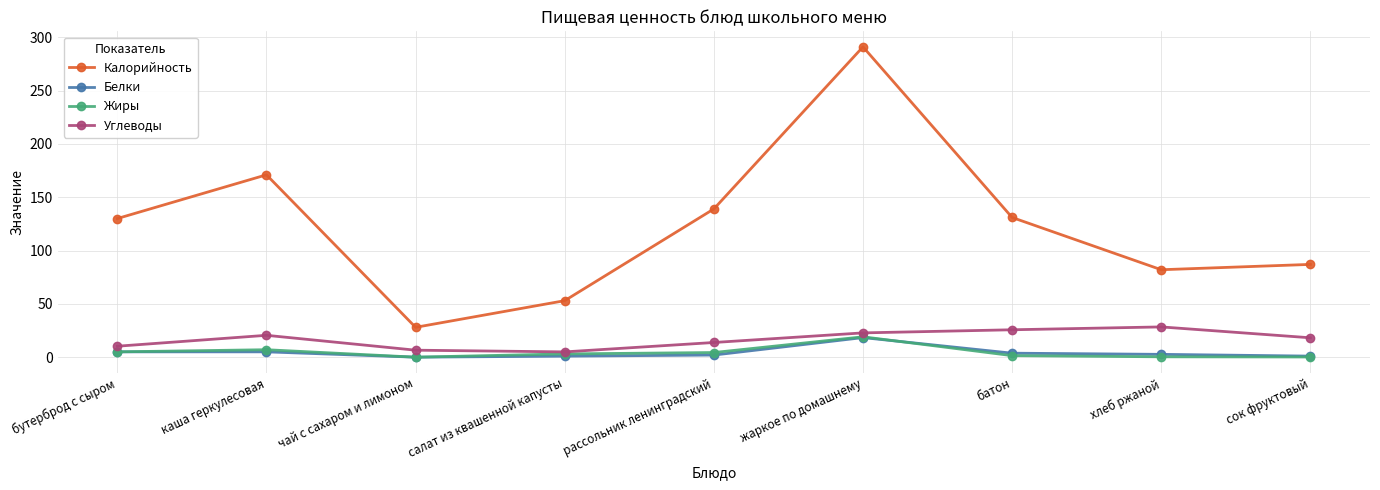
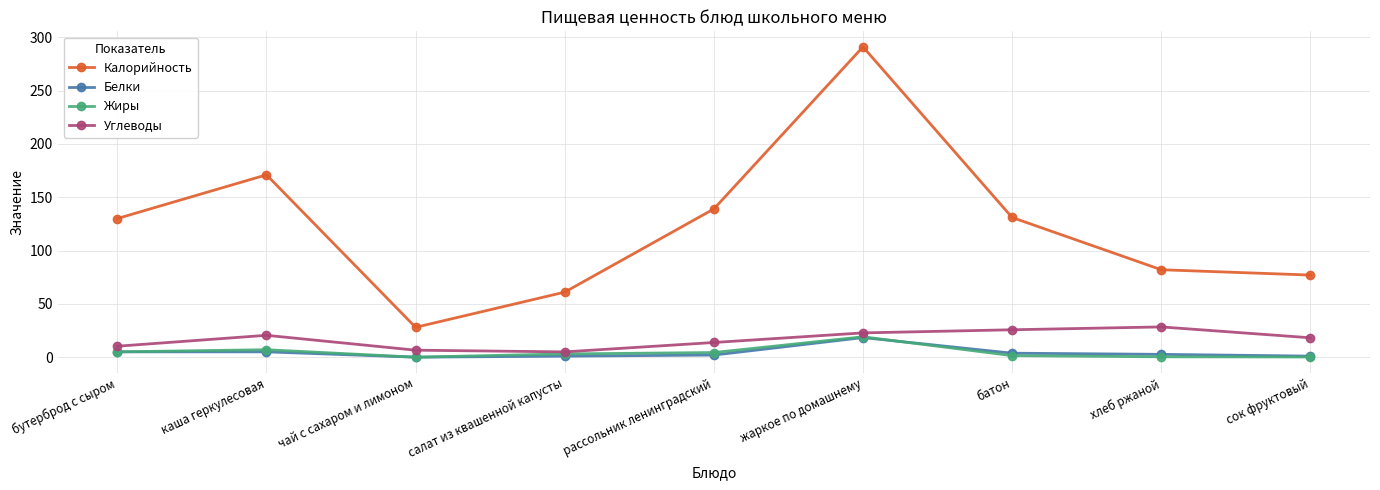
Калорийность, салат из квашенной капусты: 53 -> 61
Калорийность, сок фруктовый: 87 -> 77
